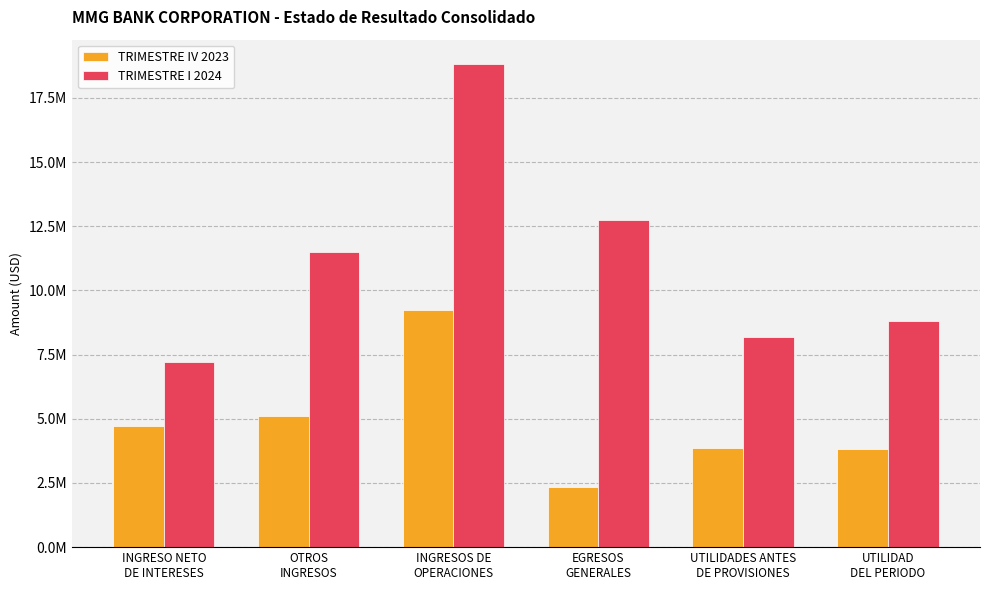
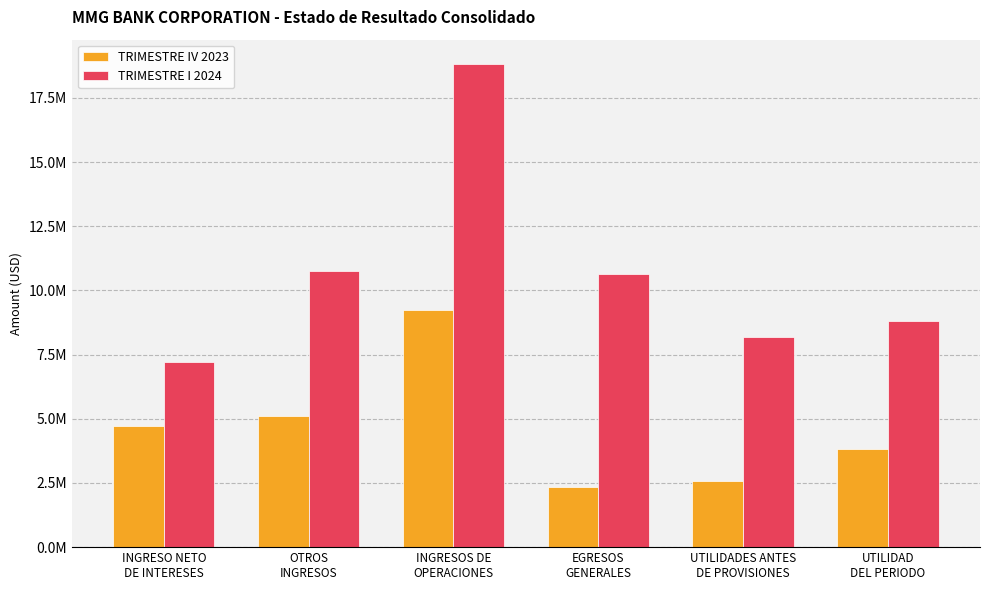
TRIMESTRE I 2024, OTROS INGRESOS: 11500000 -> 10700000
TRIMESTRE I 2024, EGRESOS GENERALES: 12700000 -> 10600000
TRIMESTRE IV 2023, UTILIDADES ANTES DE PROVISIONES: 3900000 -> 2600000
